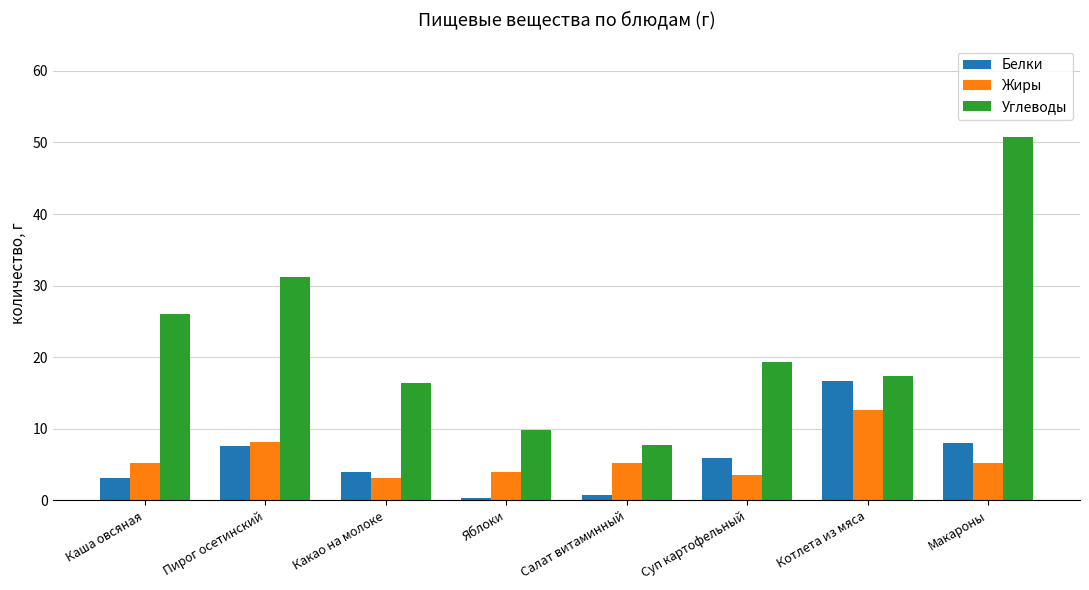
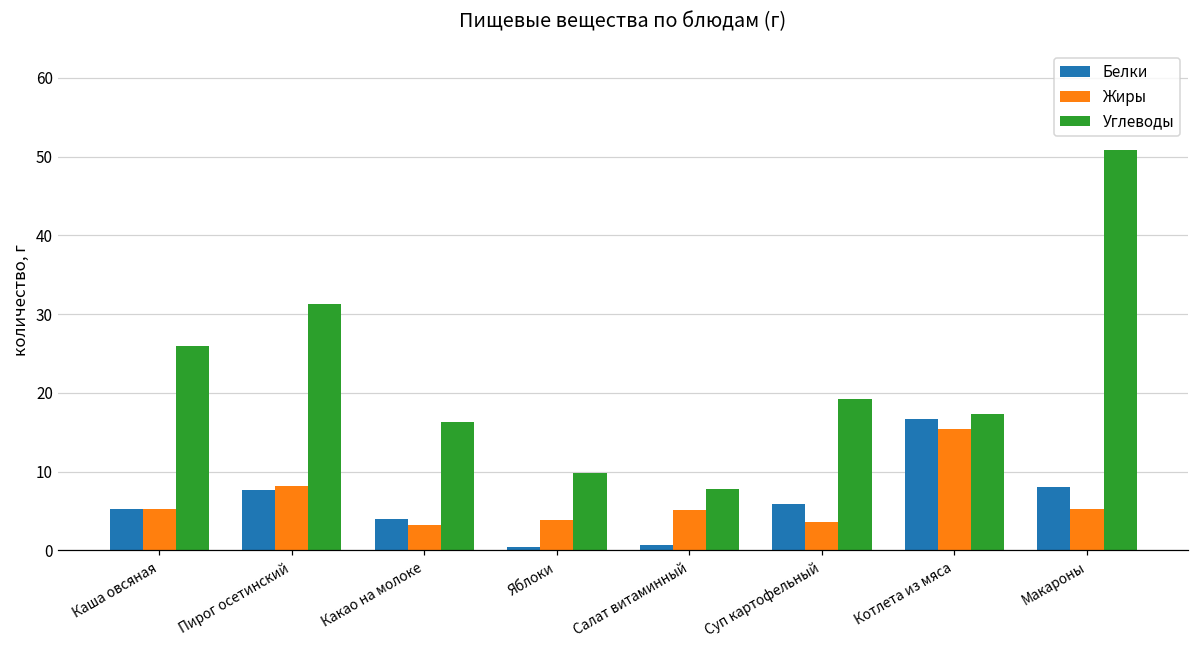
Белки, Каша овсяная: 3 -> 5
Жиры, Котлета из мяса: 13 -> 15
